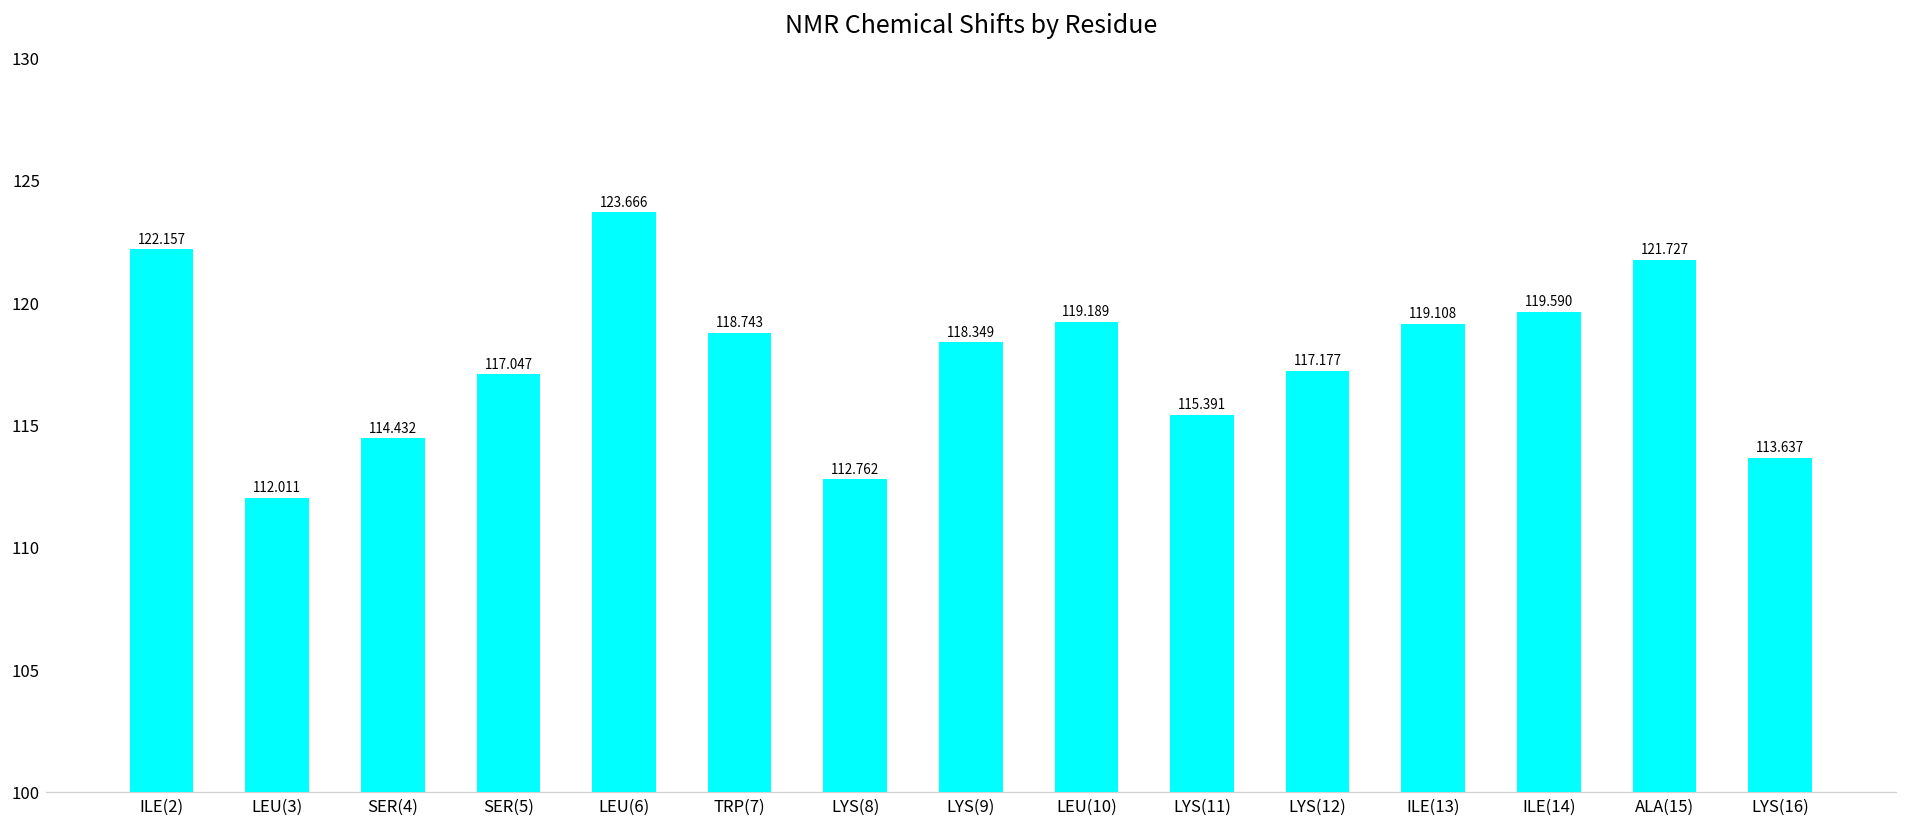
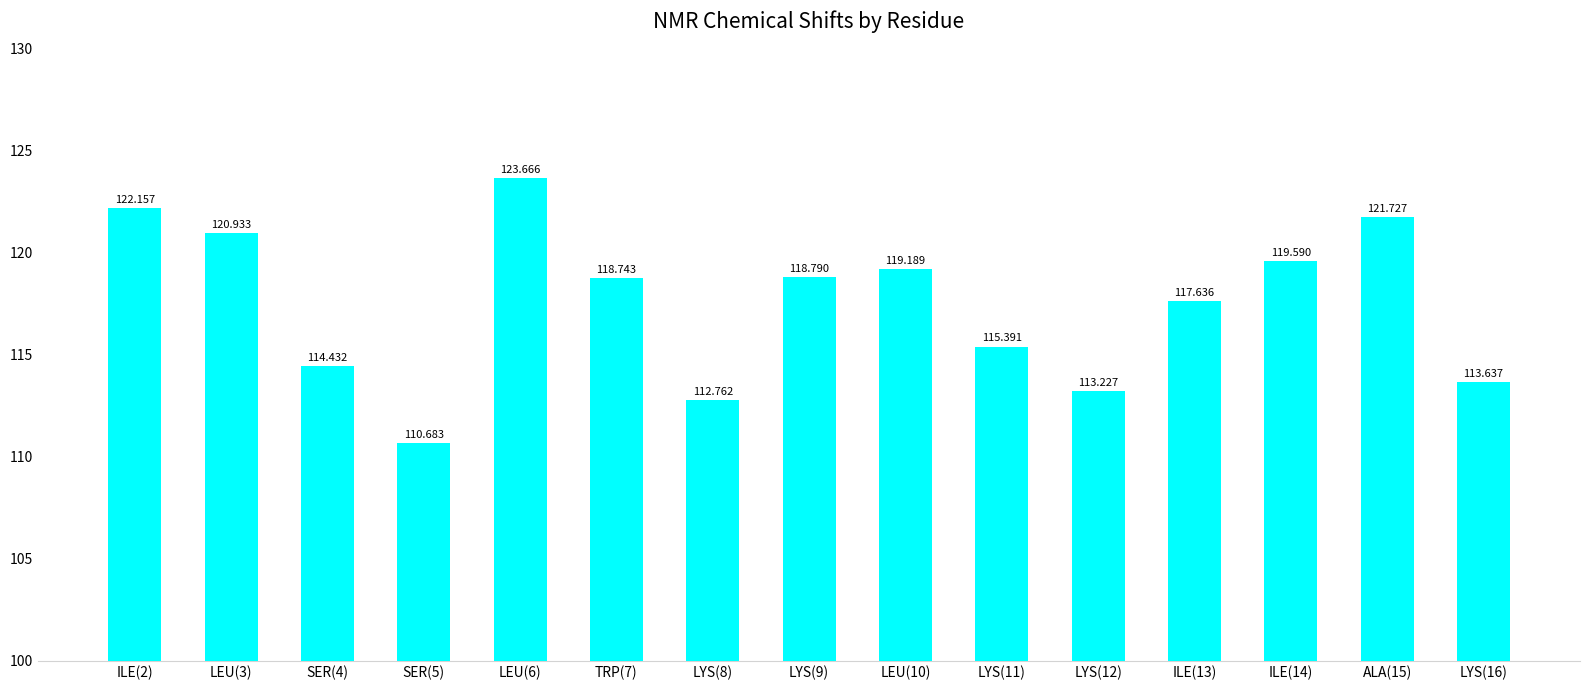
LEU(3): 112.011 -> 120.933
SER(5): 117.047 -> 110.683
LYS(9): 118.349 -> 118.790
LYS(12): 117.177 -> 113.227
ILE(13): 119.108 -> 117.636
